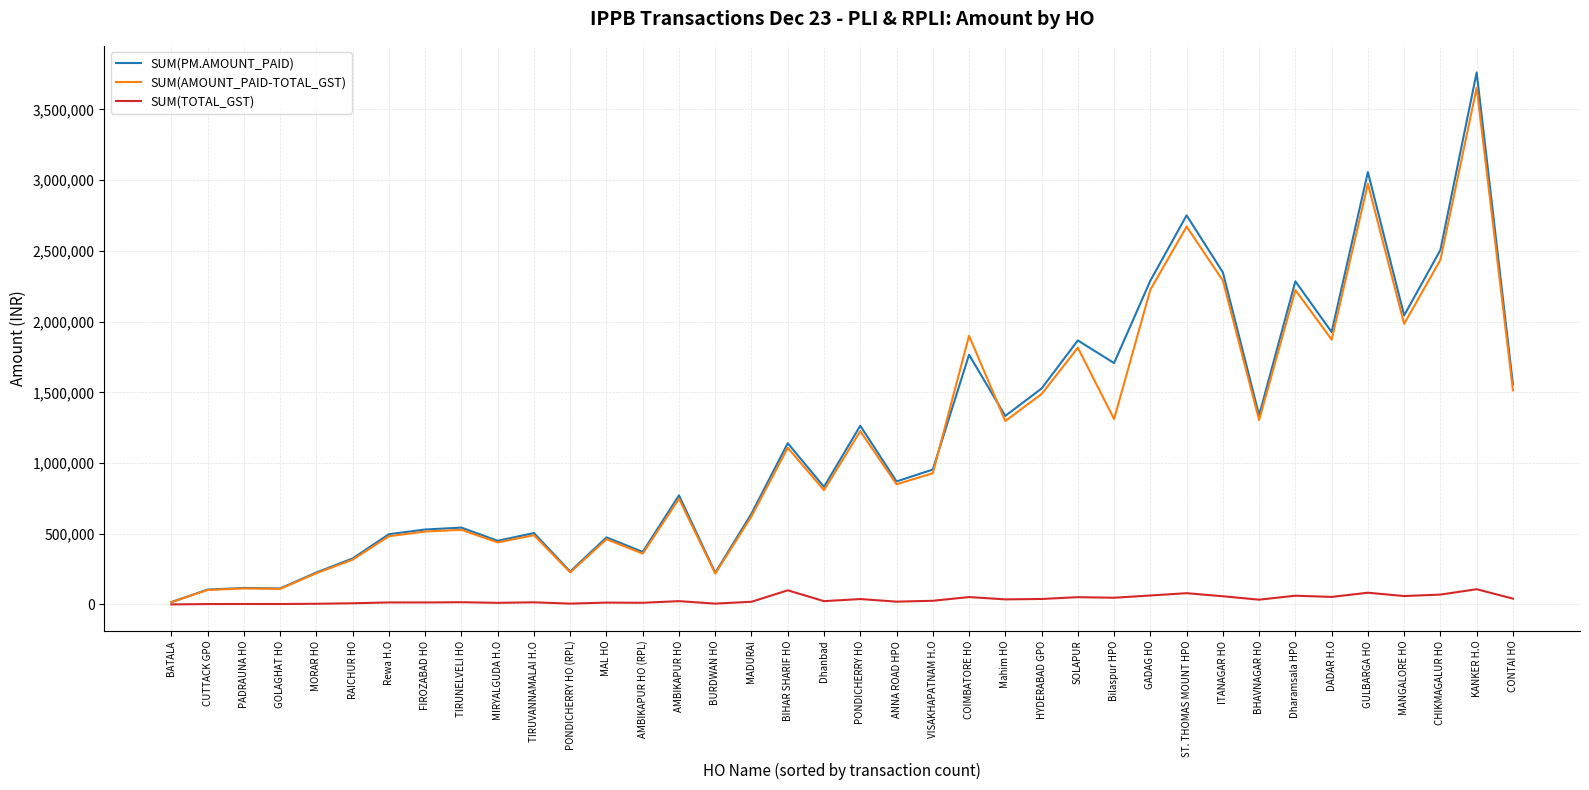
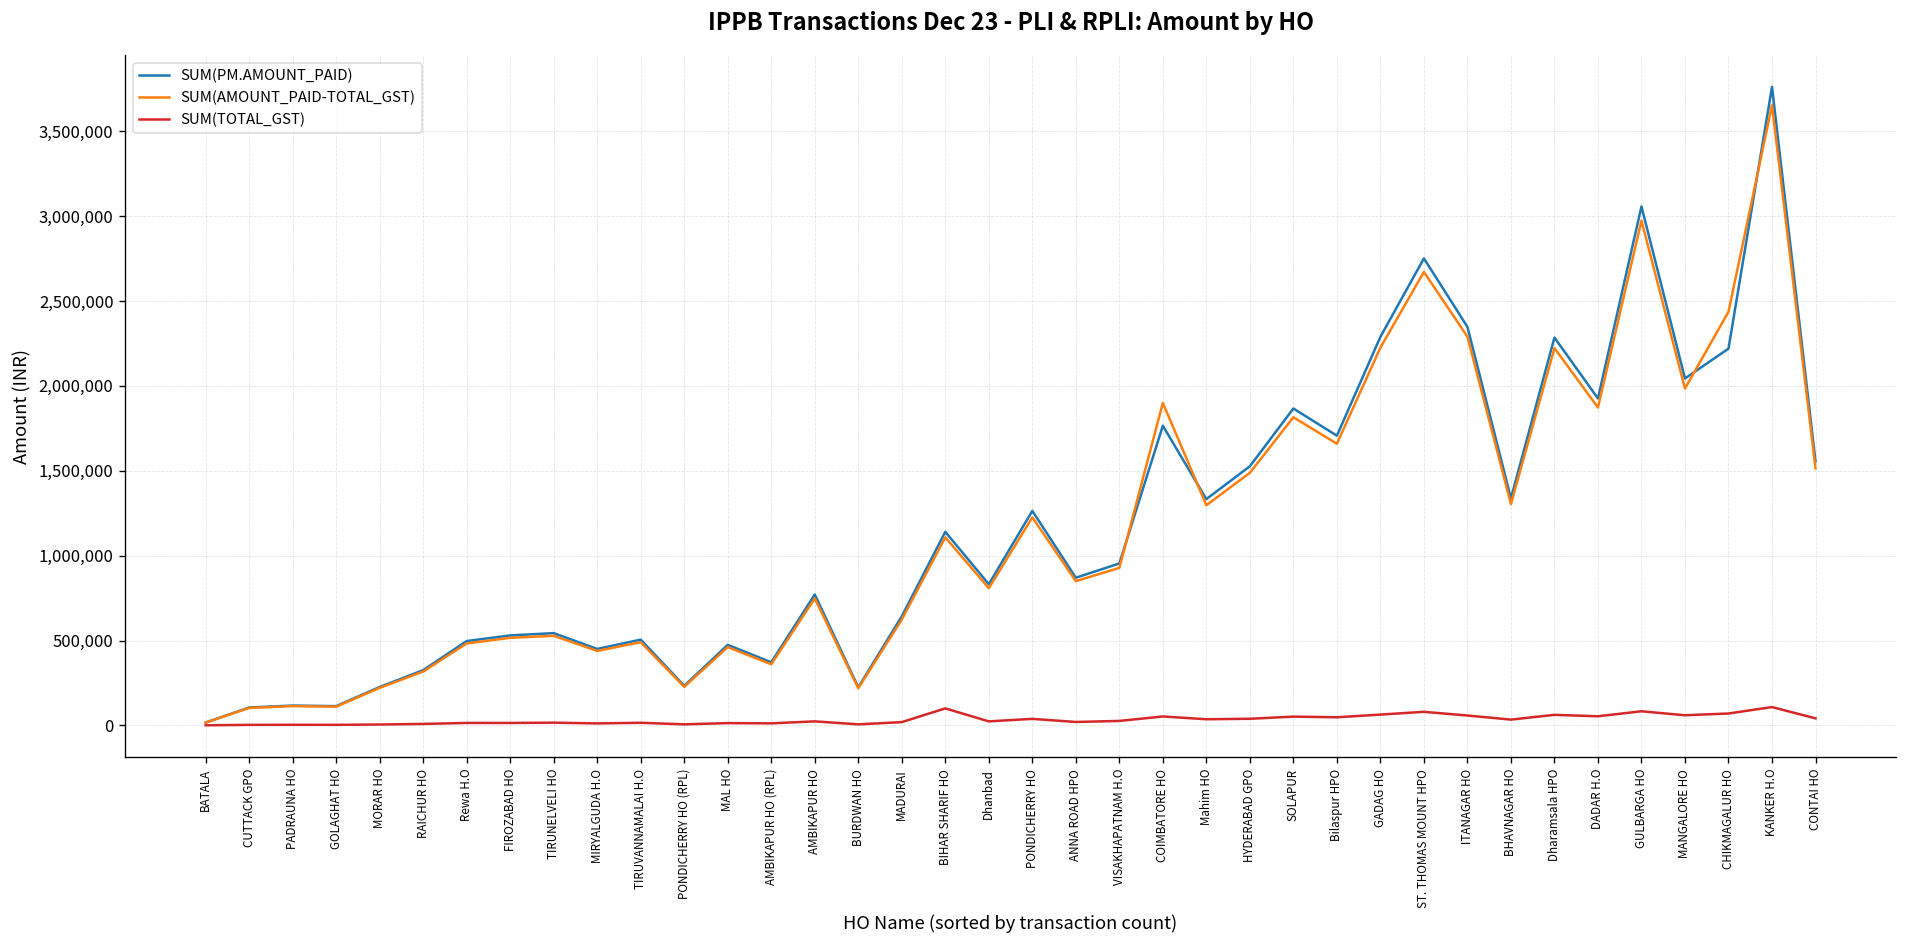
SUM(AMOUNT_PAID-TOTAL_GST), Bilaspur HPO: 1,310,000 -> 1,660,000
SUM(PM.AMOUNT_PAID), CHIKMAGALUR HO: 2,510,000 -> 2,220,000
